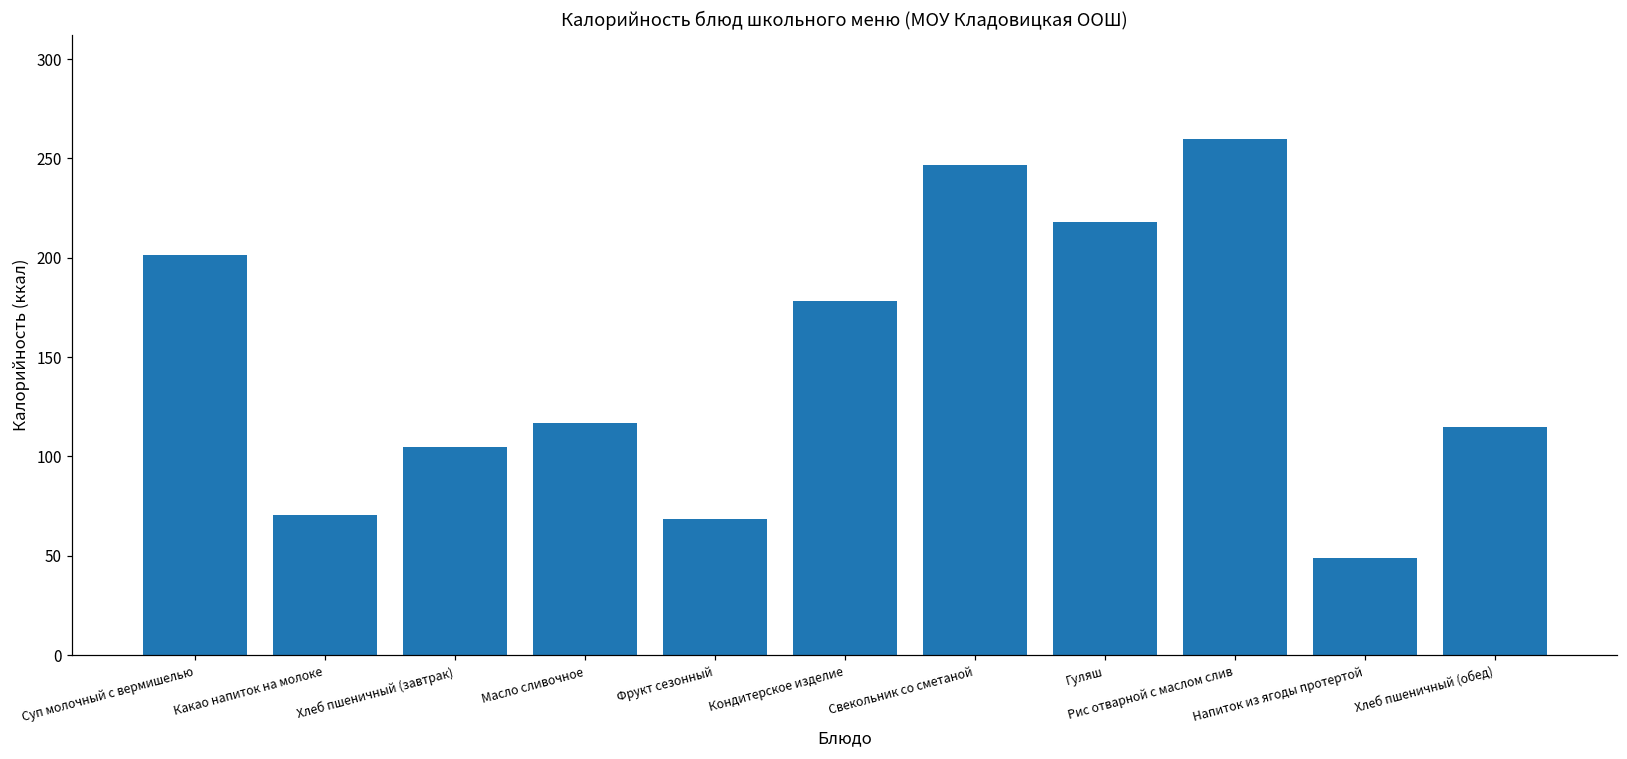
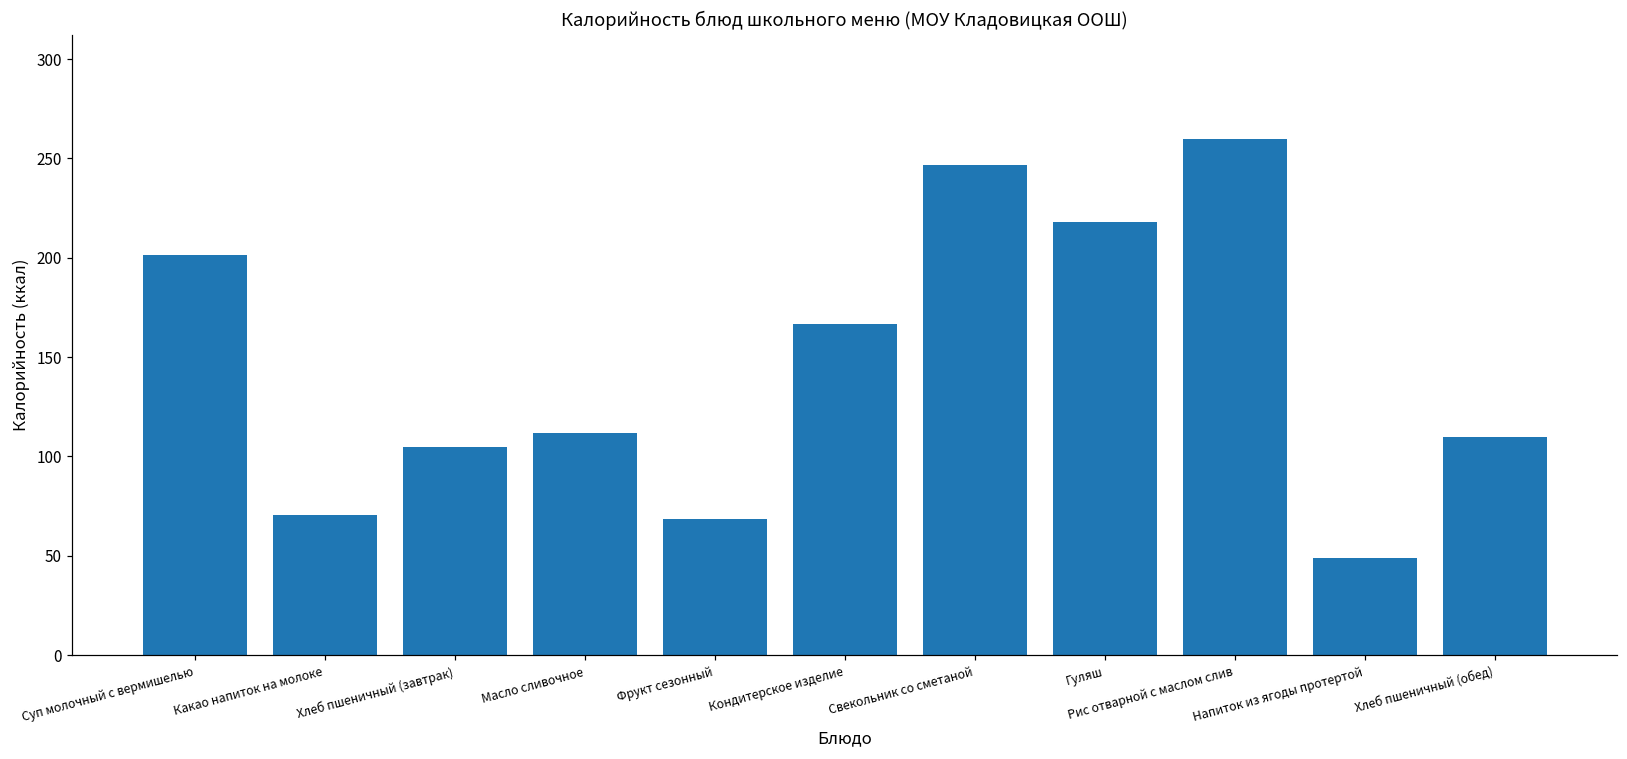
Масло сливочное: 117 -> 112
Кондитерское изделие: 178 -> 167
Хлеб пшеничный (обед): 115 -> 110
